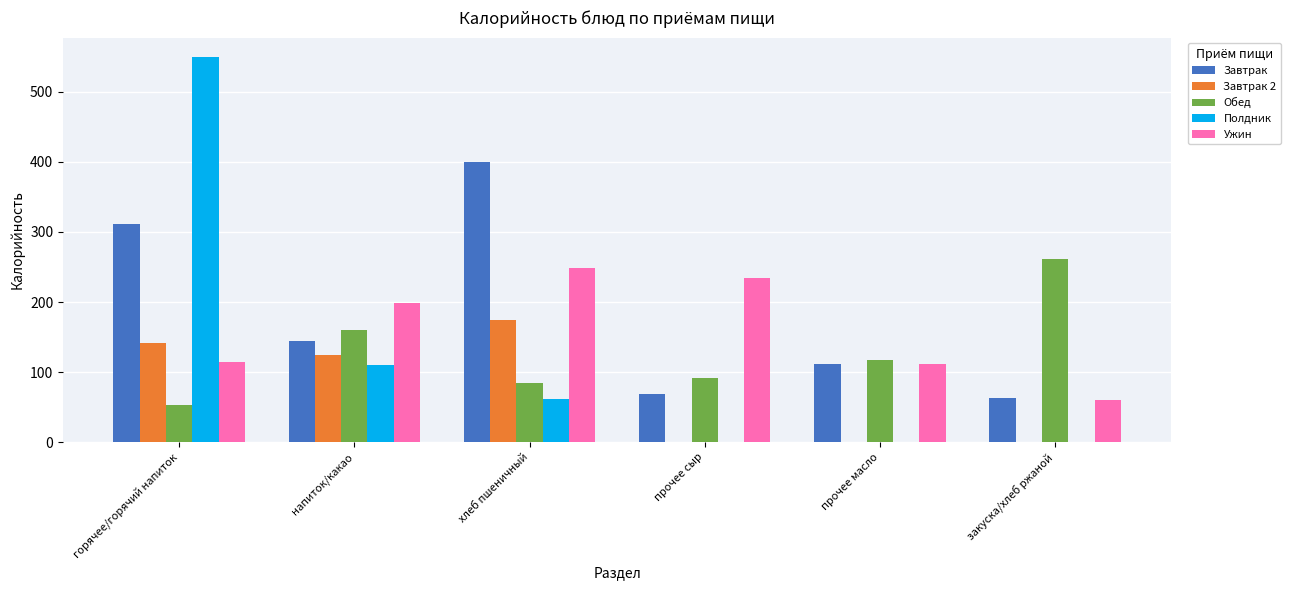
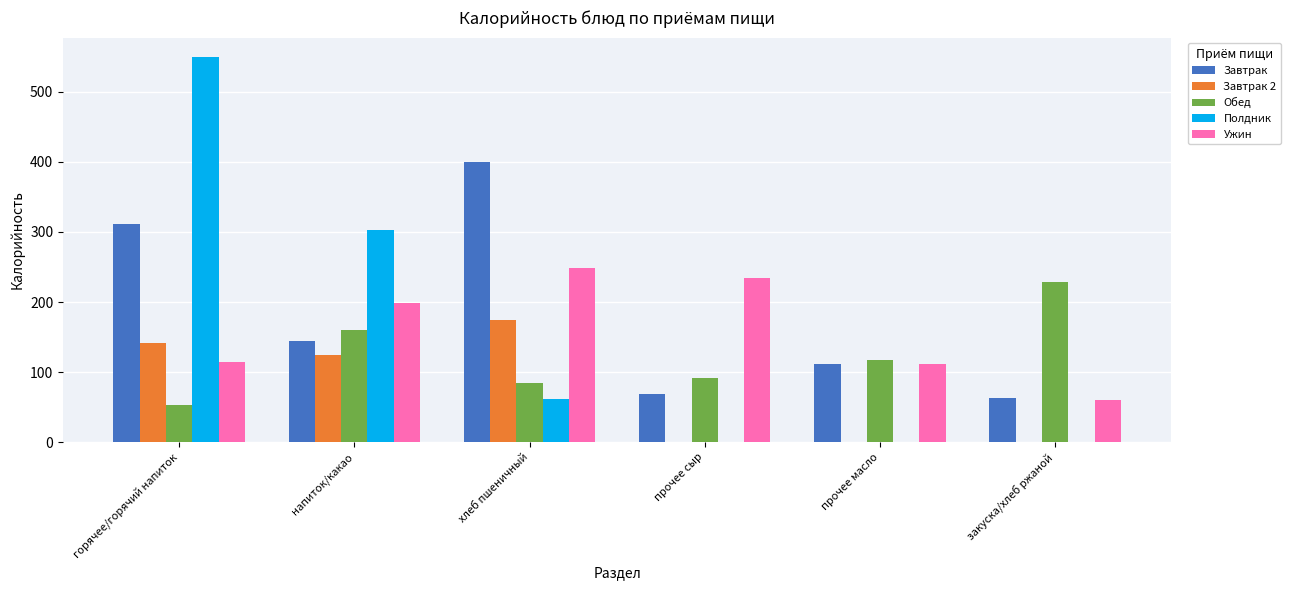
Полдник, напиток/какао: 110 -> 300
Обед, закуска/хлеб ржаной: 260 -> 230
